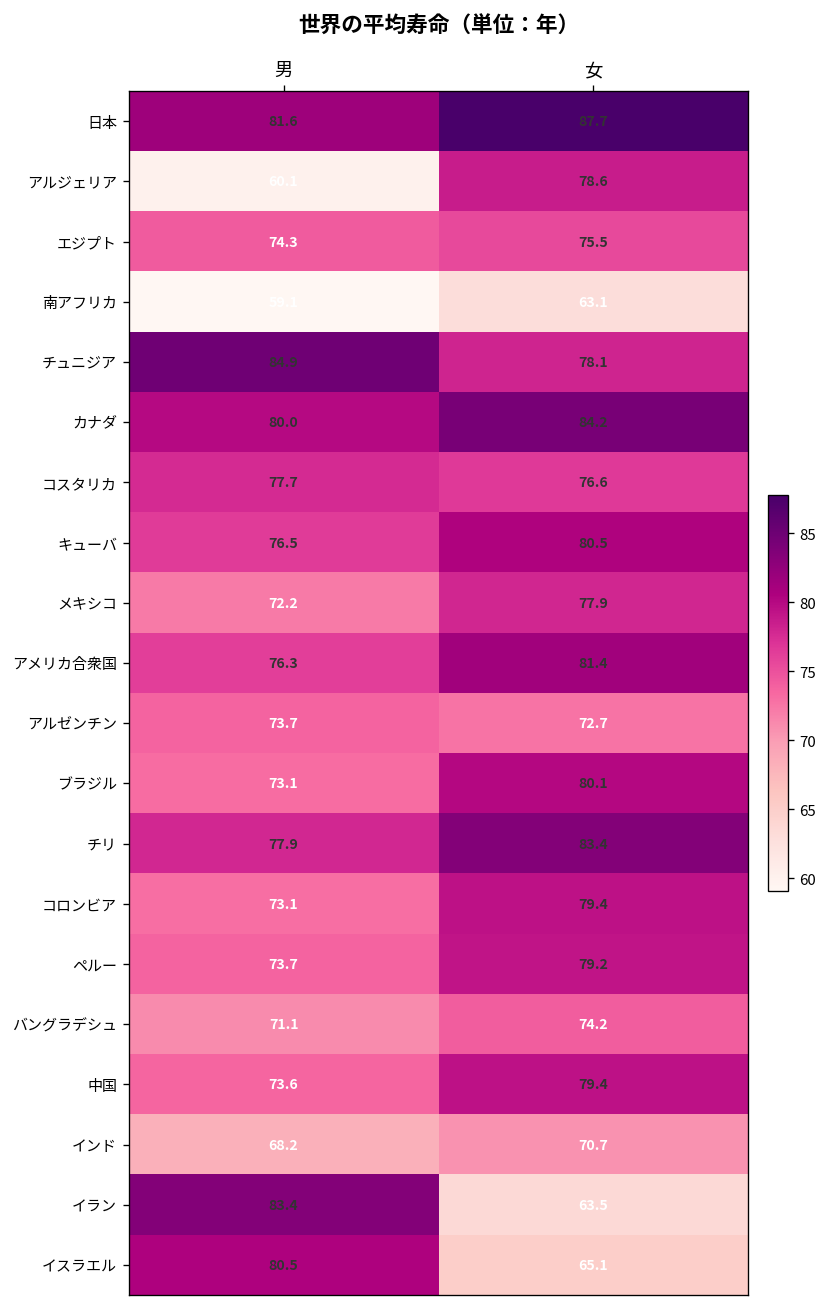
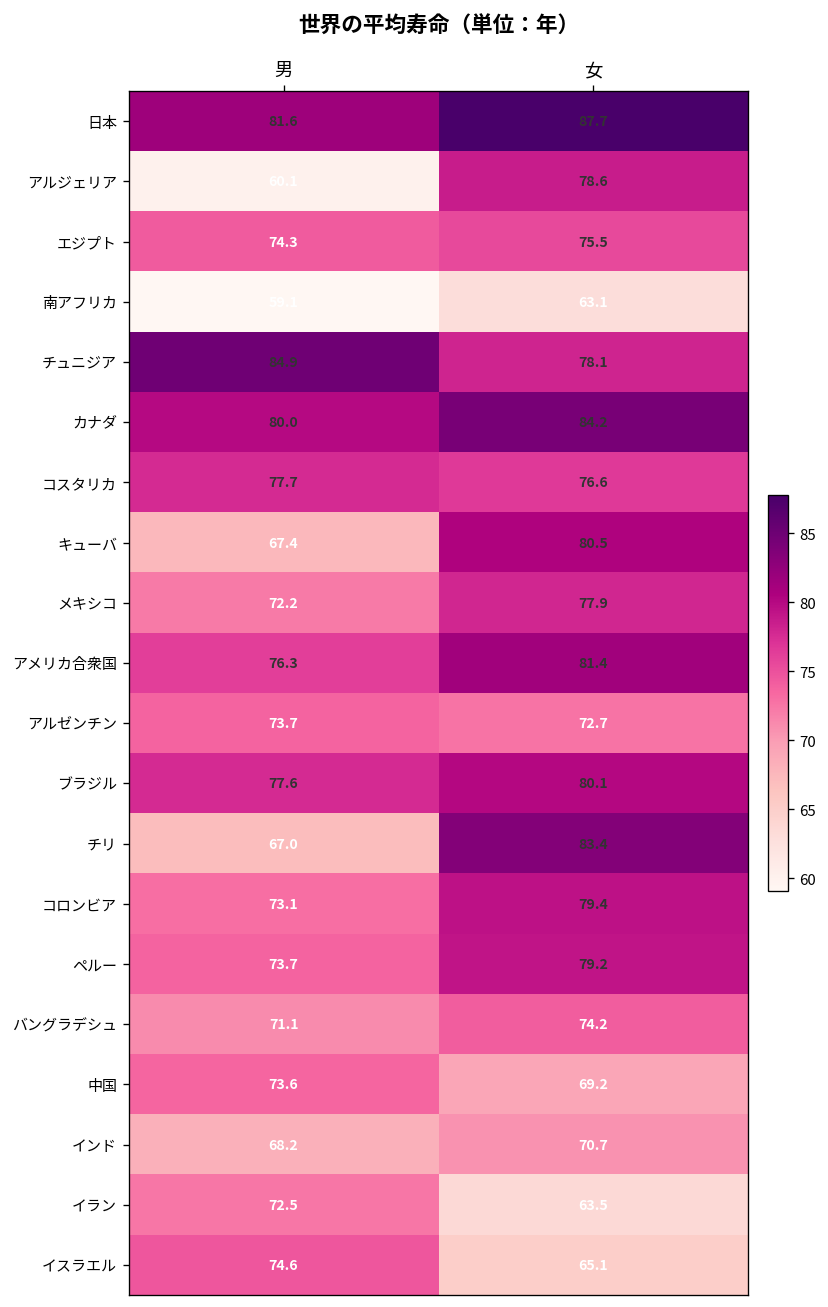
キューバ, 男: 76.5 -> 67.4
ブラジル, 男: 73.1 -> 77.6
チリ, 男: 77.9 -> 67.0
中国, 女: 79.4 -> 69.2
イラン, 男: 83.4 -> 72.5
イスラエル, 男: 80.5 -> 74.6
